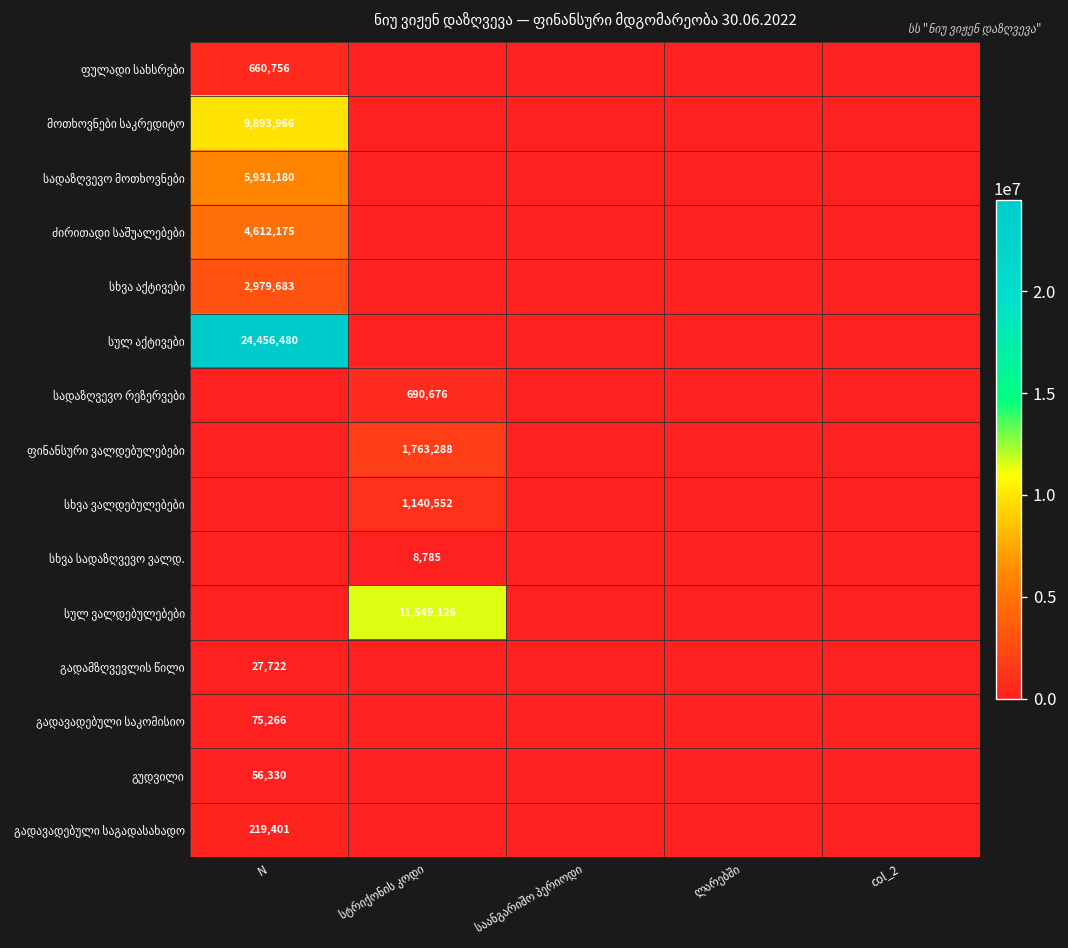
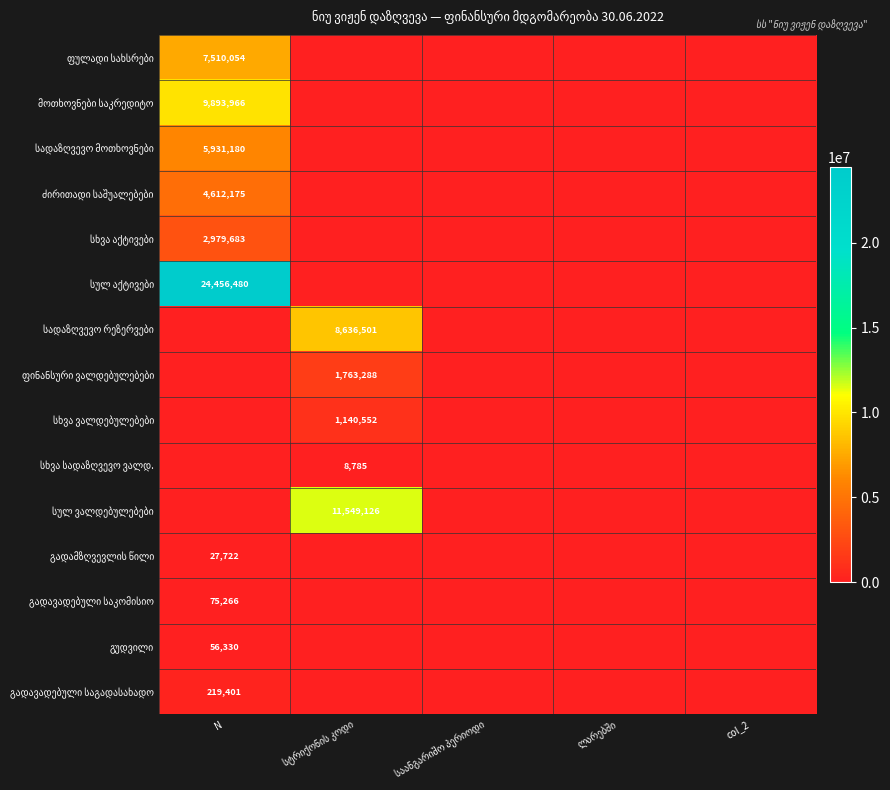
ფულადი სახსრები, N: 660,756 -> 7,510,054
სადაზღვევო რეზერვები, სტრიქონის კოდი: 690,676 -> 8,636,501
